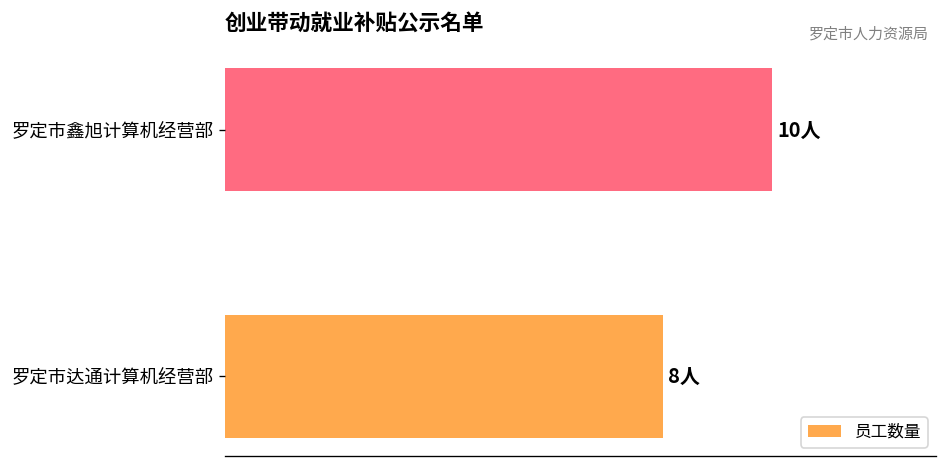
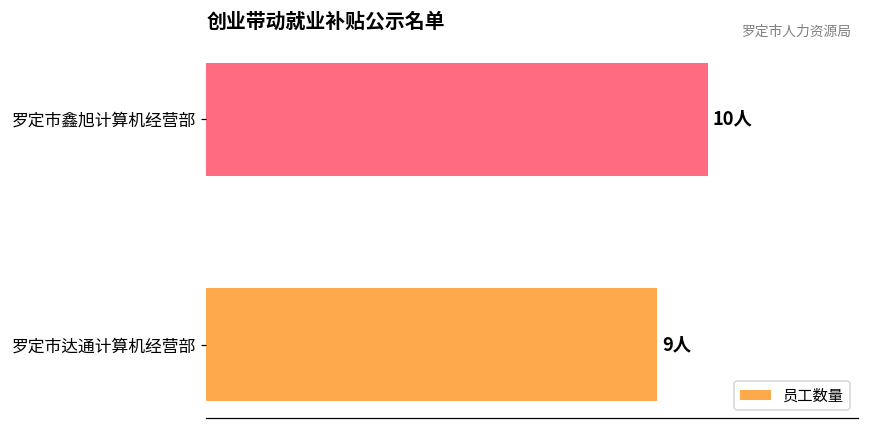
罗定市达通计算机经营部: 8人 -> 9人
